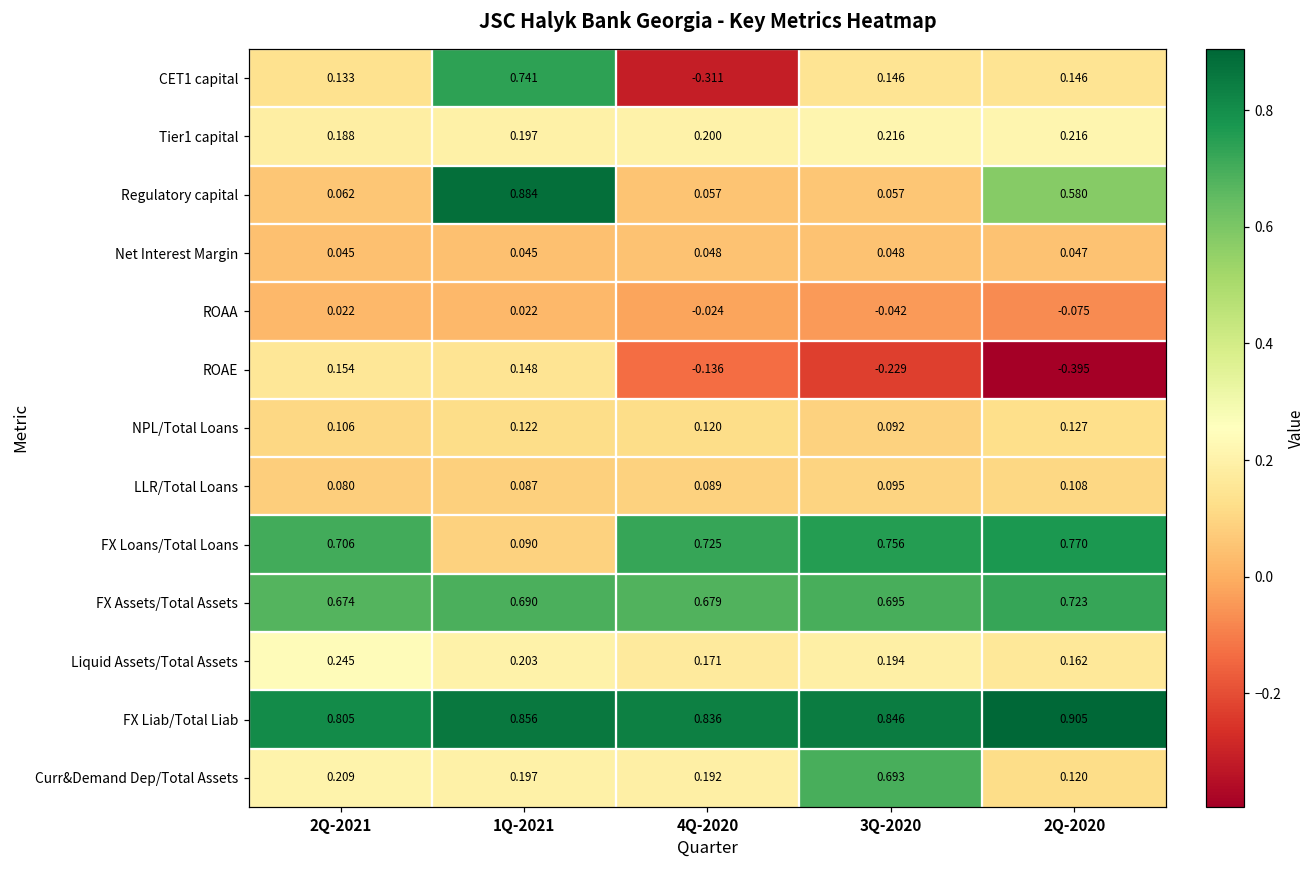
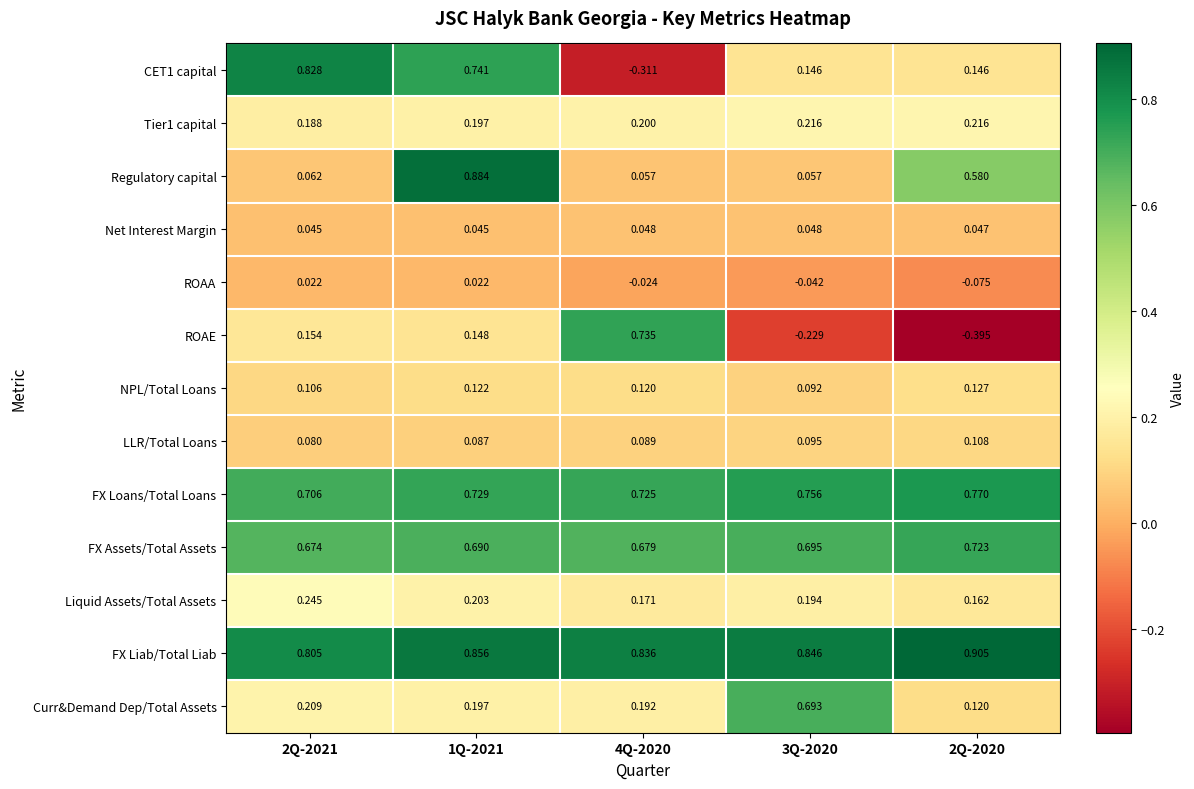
CET1 capital, 2Q-2021: 0.133 -> 0.828
ROAE, 4Q-2020: -0.136 -> 0.735
FX Loans/Total Loans, 1Q-2021: 0.090 -> 0.729
